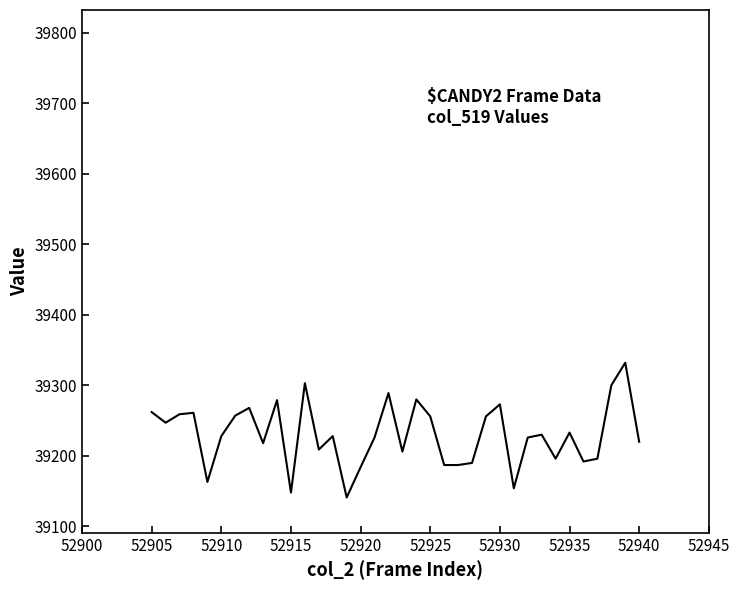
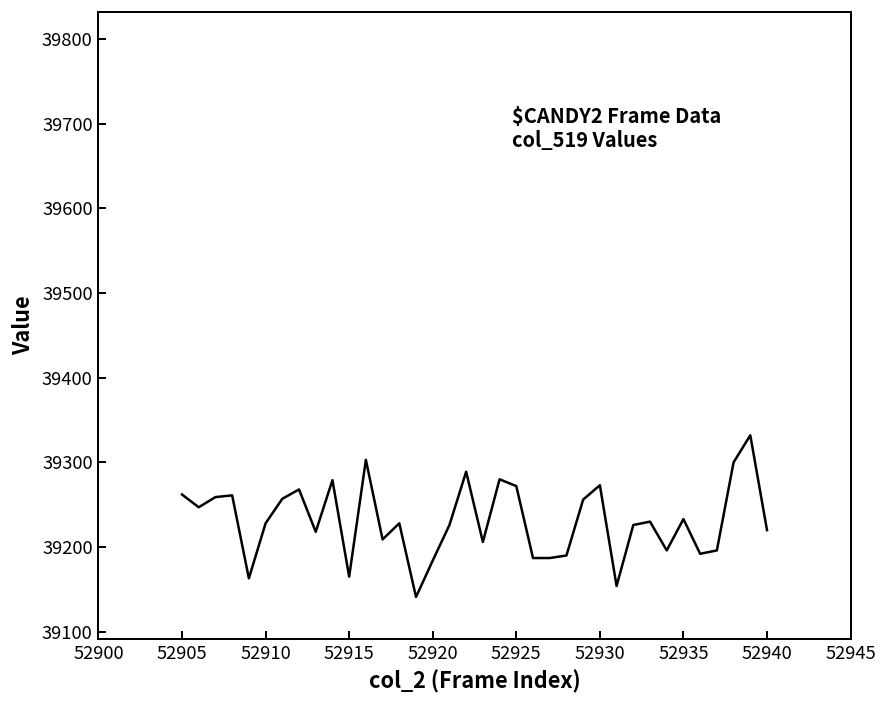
52915: 39150 -> 39170
52925: 39260 -> 39270
